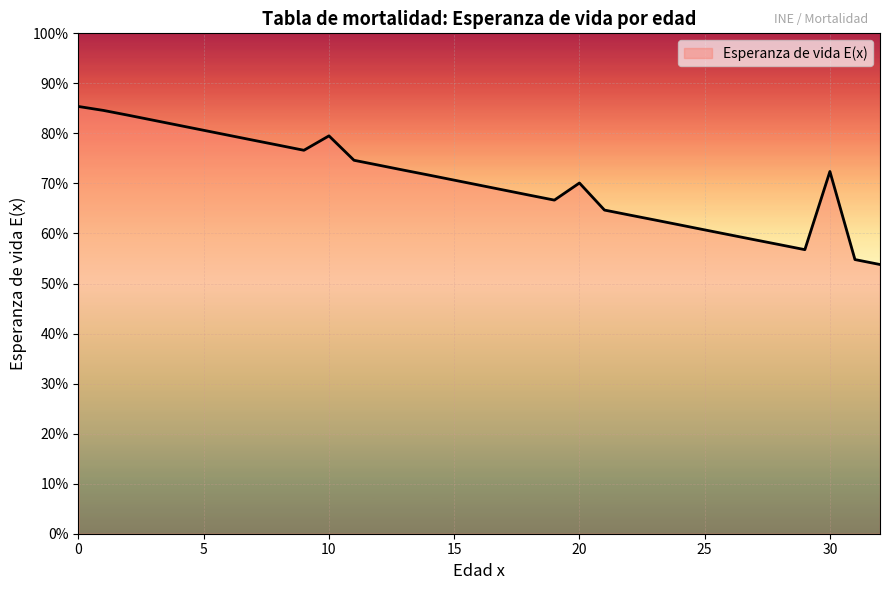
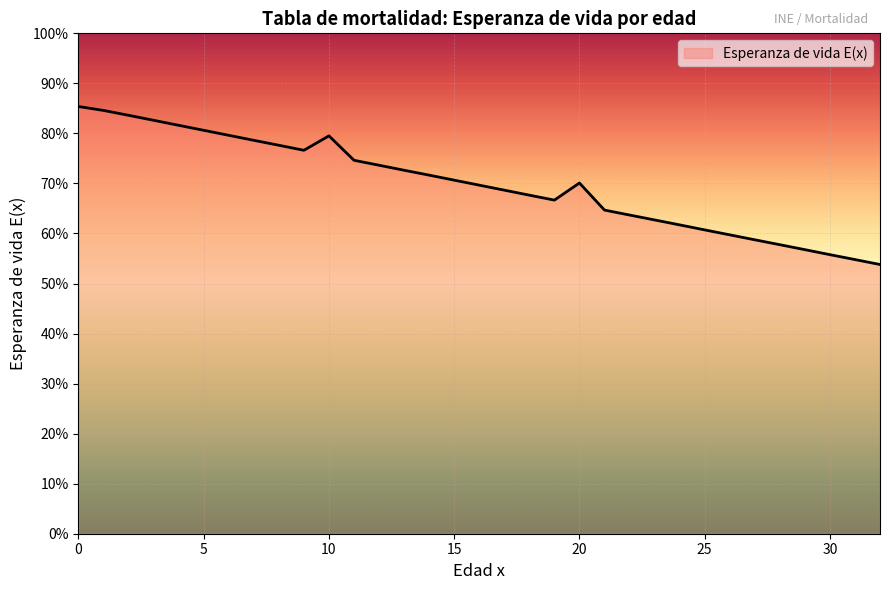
30: 72% -> 56%
